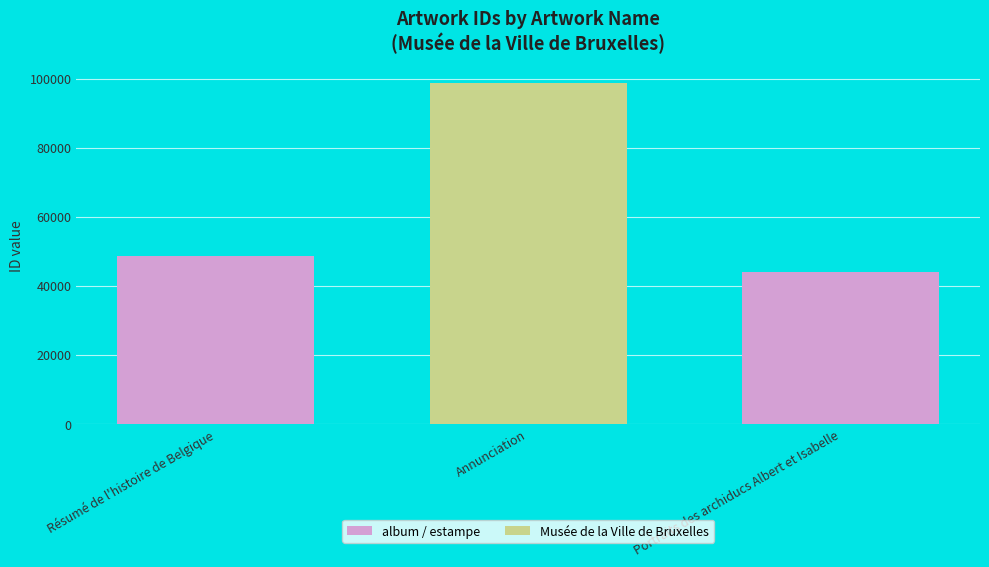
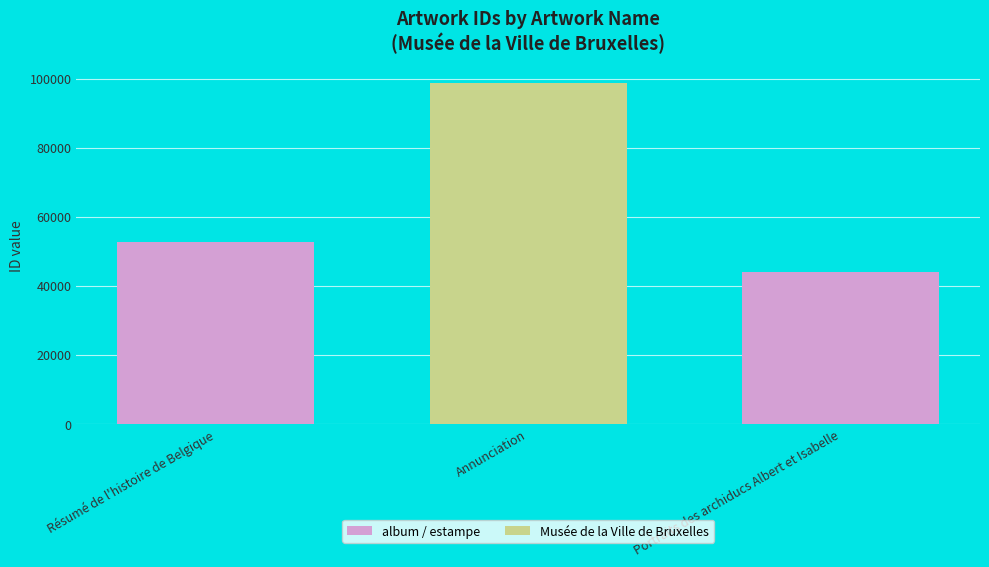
Résumé de l'histoire de Belgique: 49000 -> 53000
